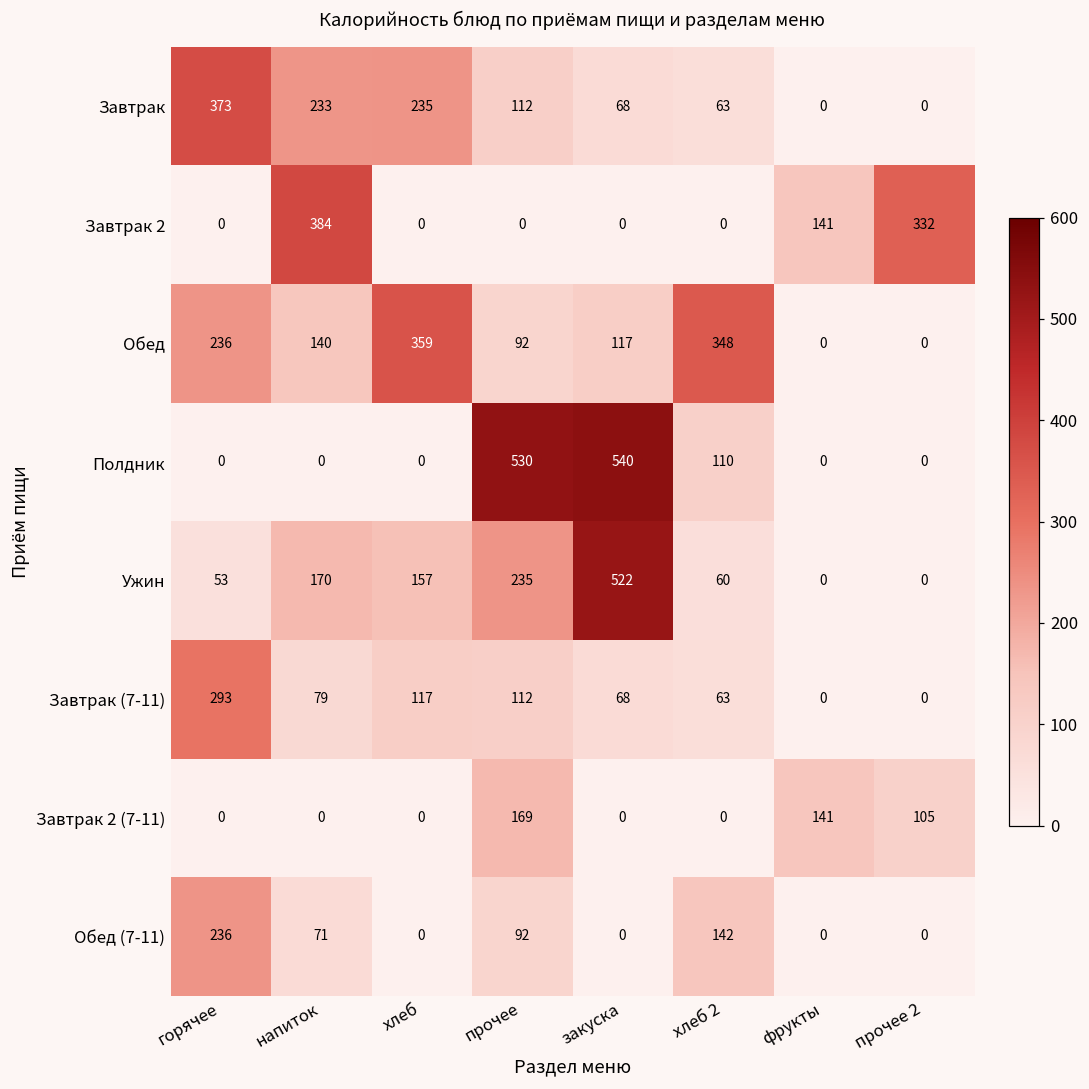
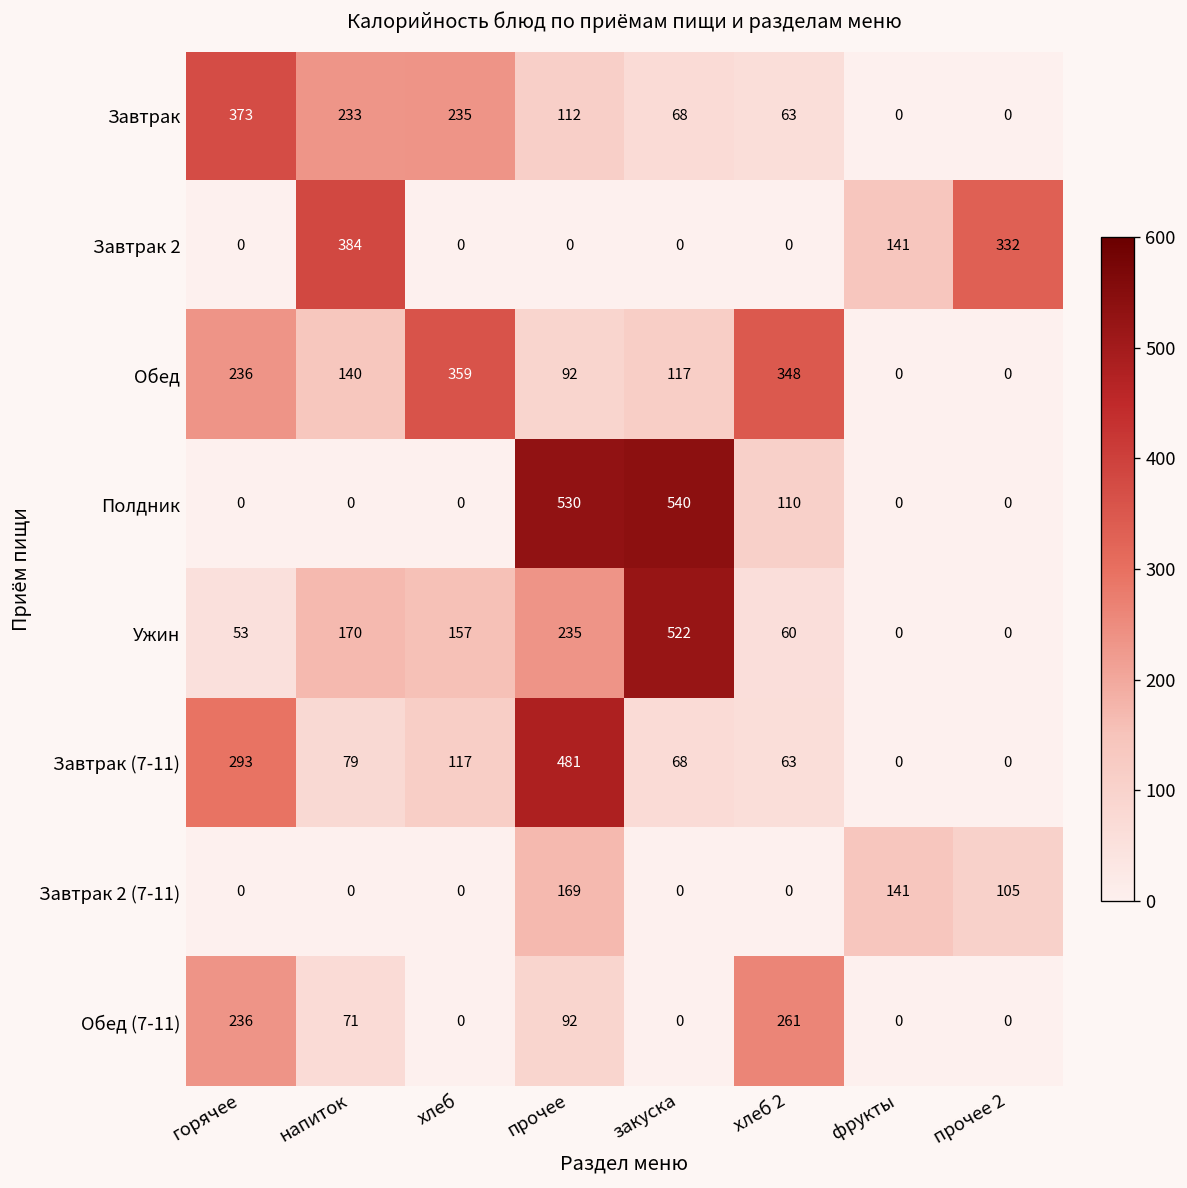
Завтрак (7-11), прочее: 112 -> 481
Обед (7-11), хлеб 2: 142 -> 261
